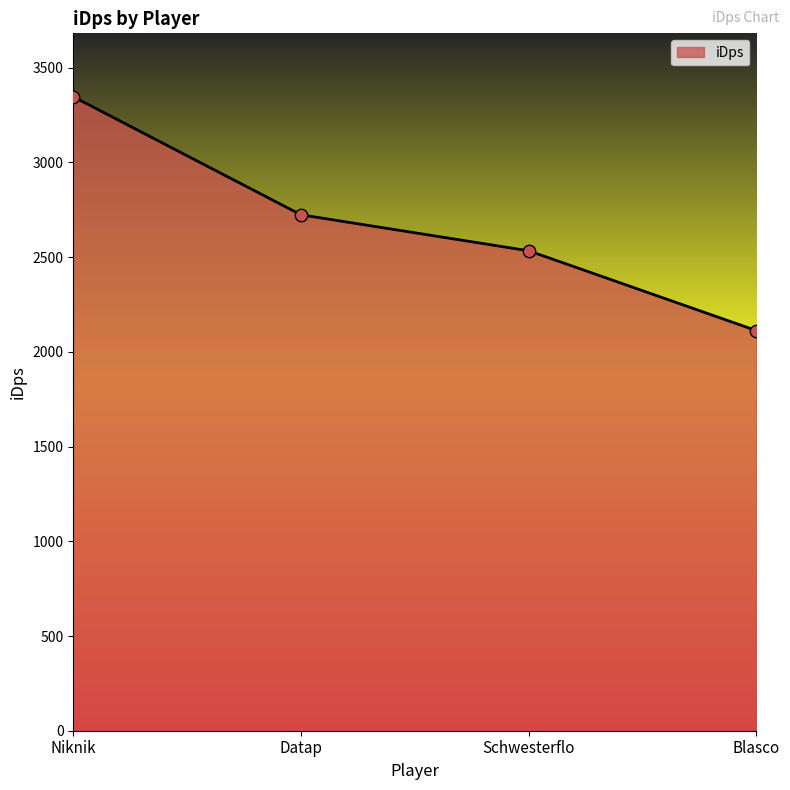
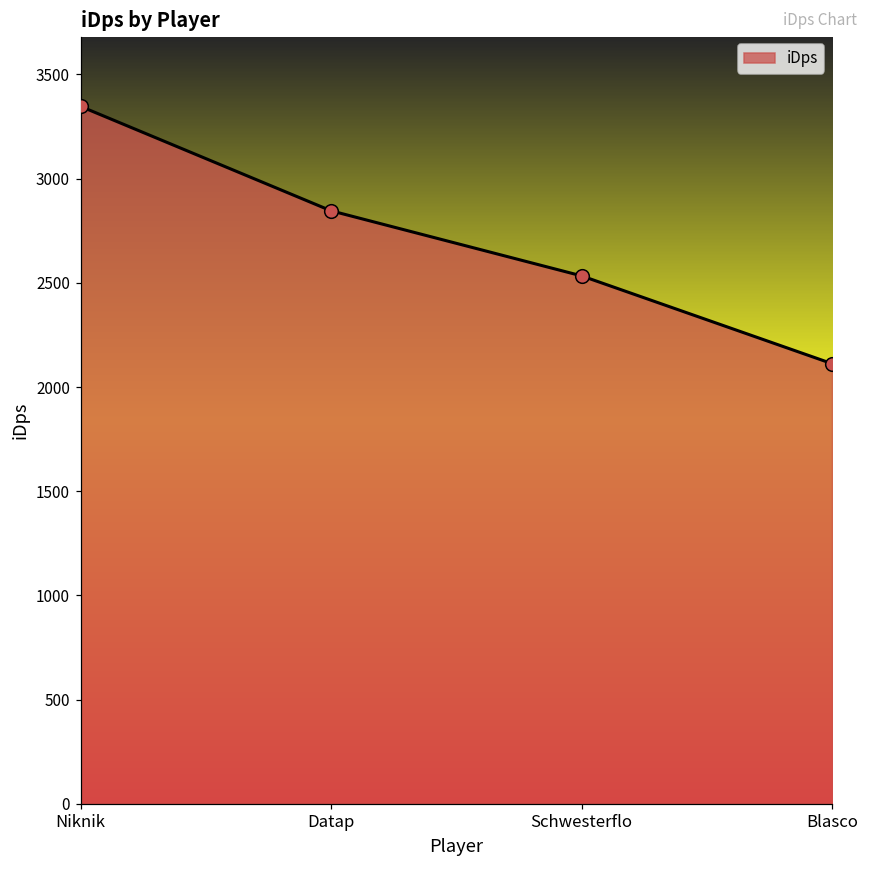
Datap: 2720 -> 2850
